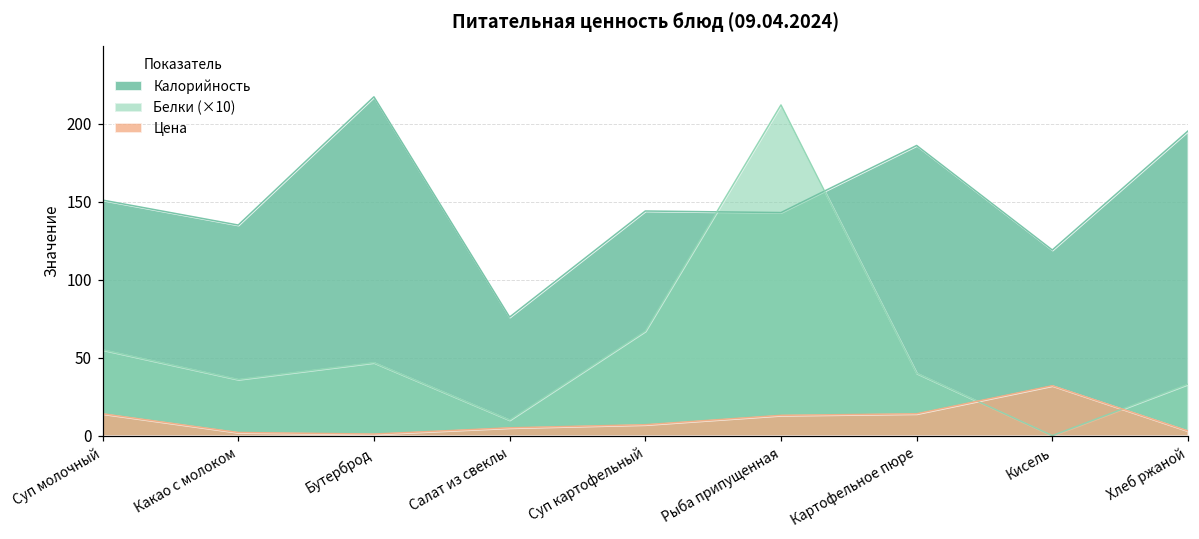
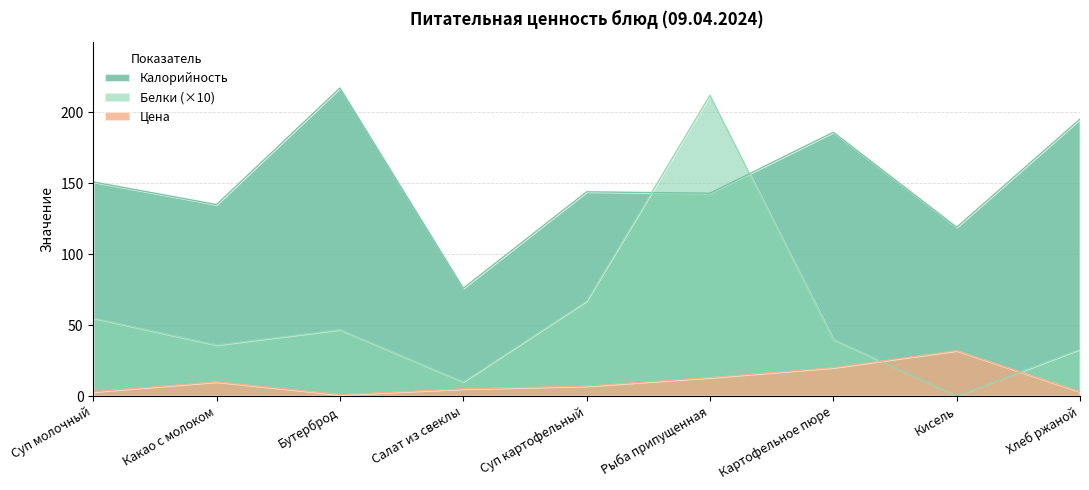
Цена, Суп молочный: 14 -> 3
Цена, Какао с молоком: 2 -> 10
Цена, Картофельное пюре: 14 -> 20
